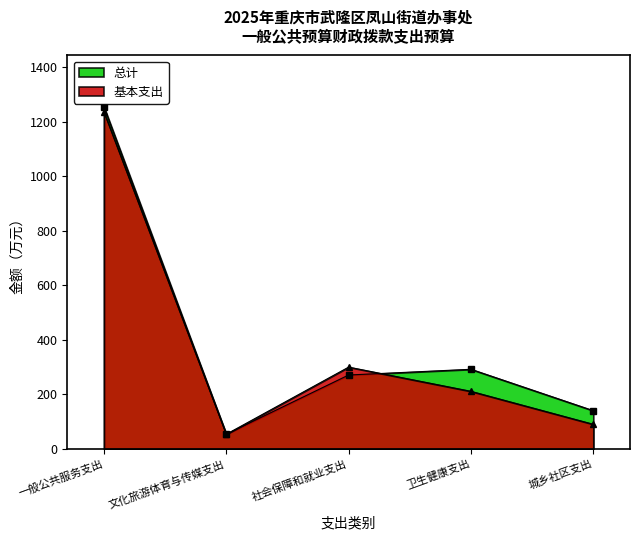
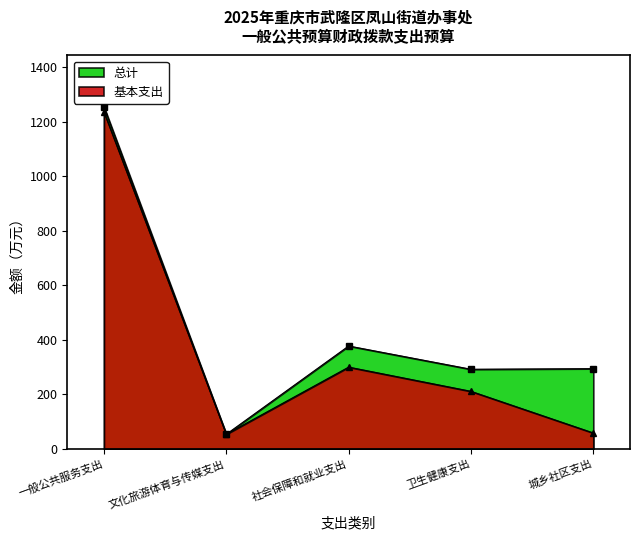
总计, 社会保障和就业支出: 270 -> 380
总计, 城乡社区支出: 140 -> 290
基本支出, 城乡社区支出: 90 -> 60
